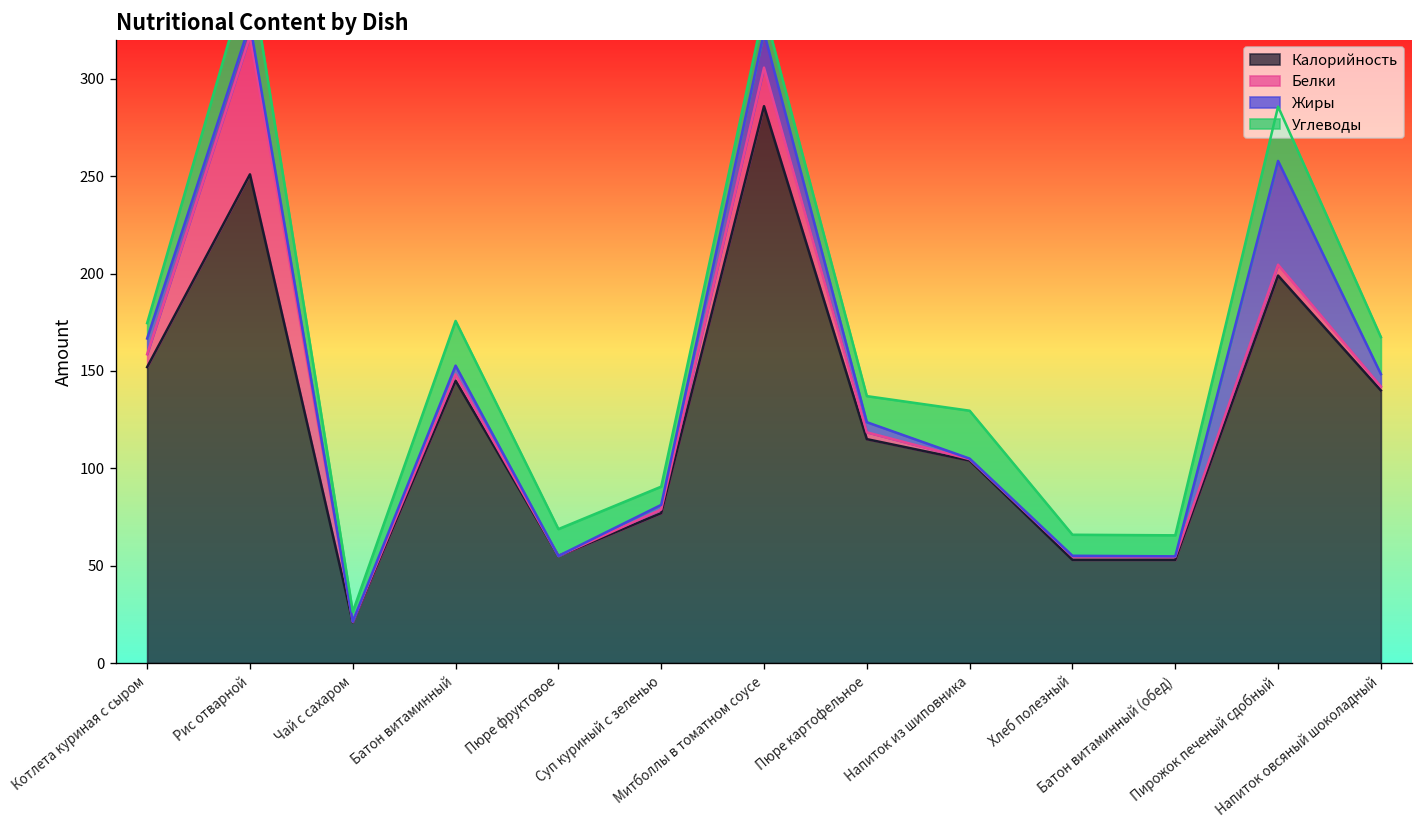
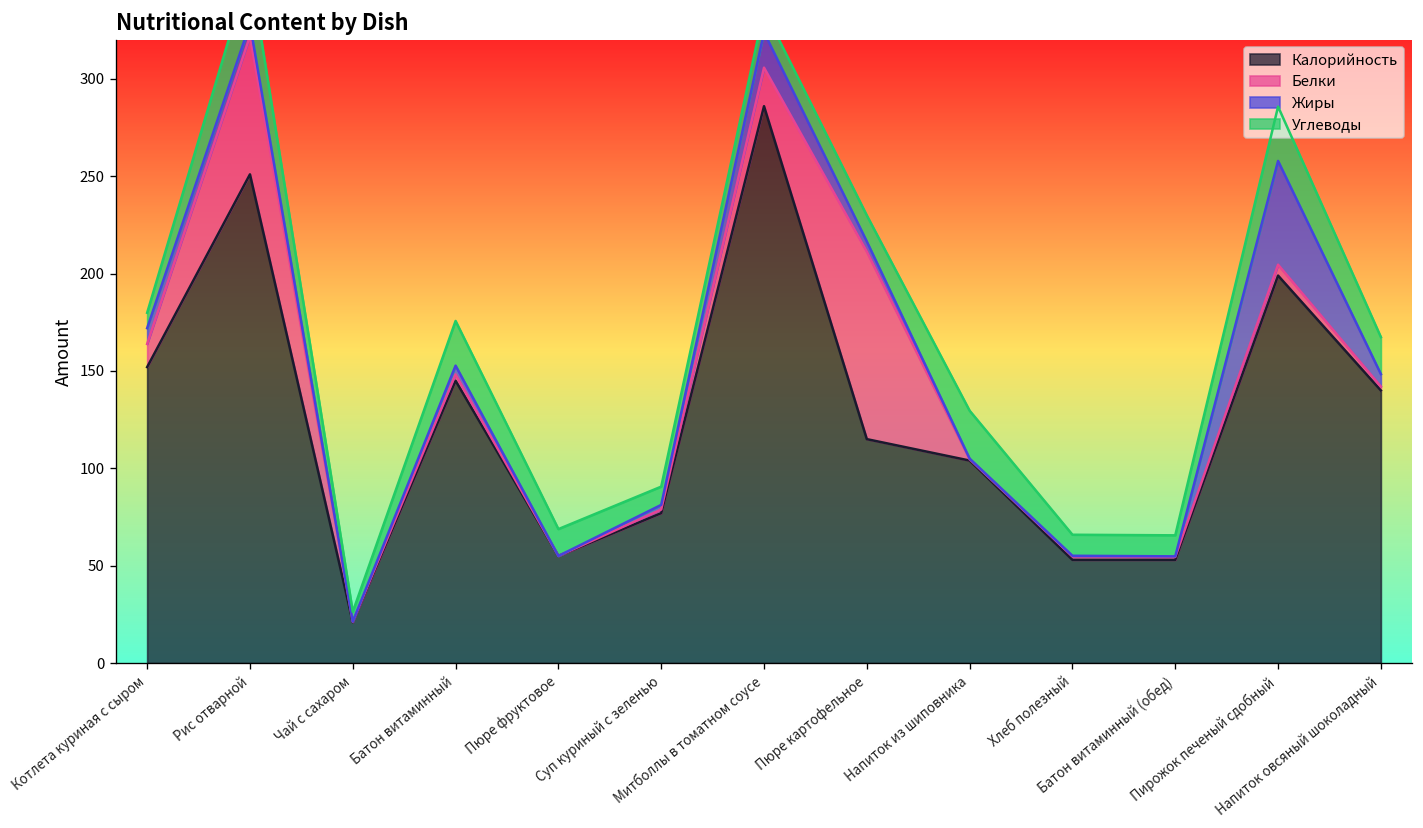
Белки, Котлета куриная с сыром: 7 -> 12
Белки, Пюре картофельное: 4 -> 96
